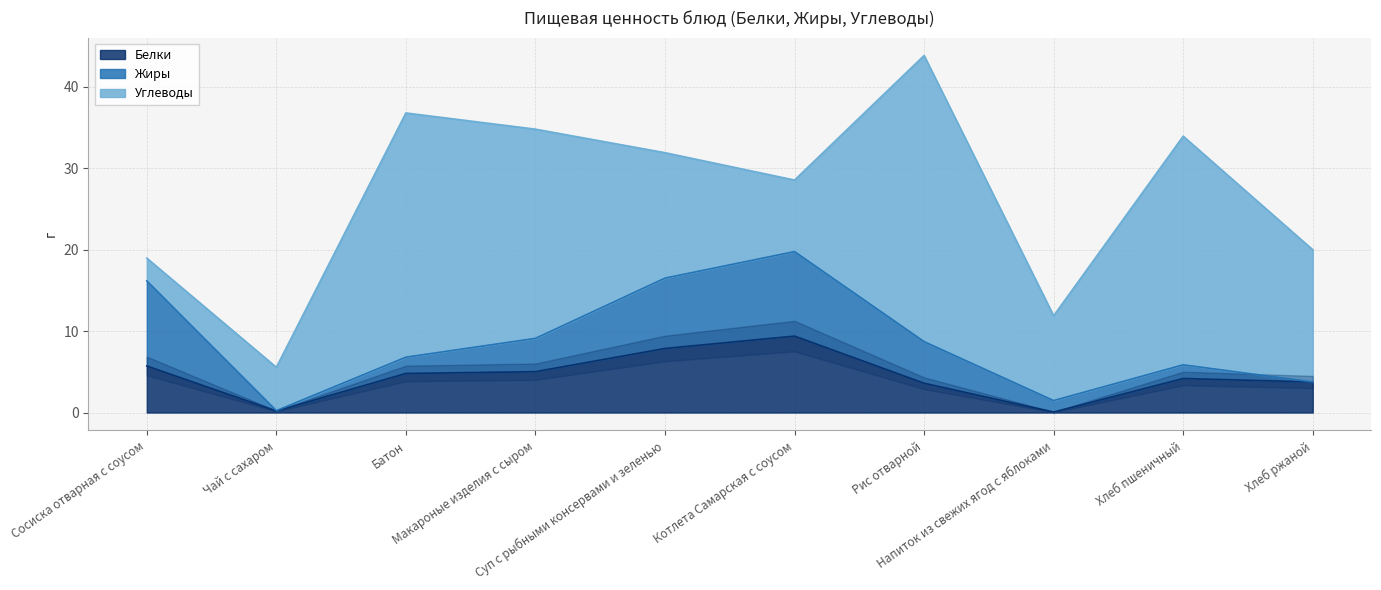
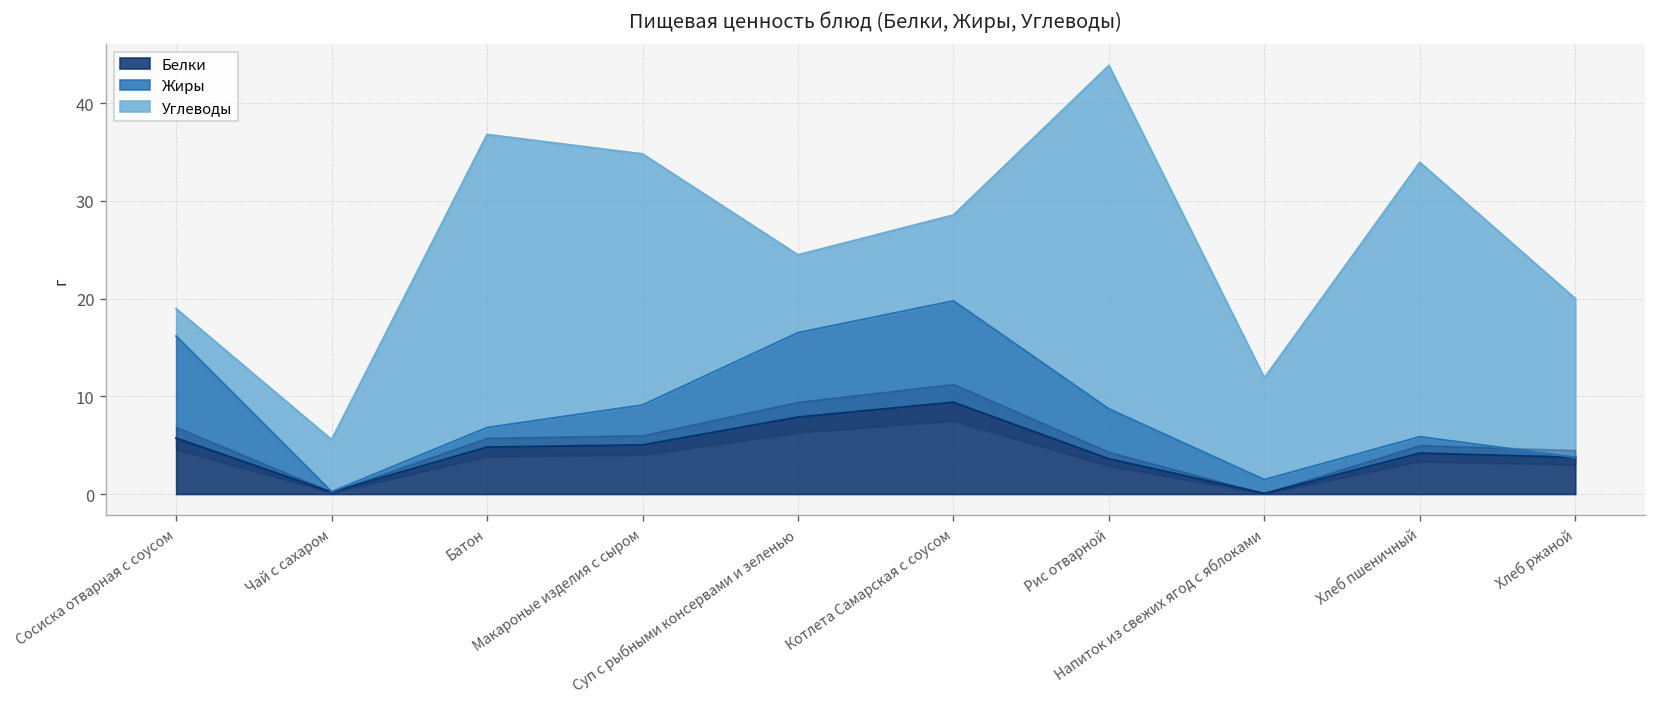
Углеводы, Суп с рыбными консервами и зеленью: 15 -> 8
